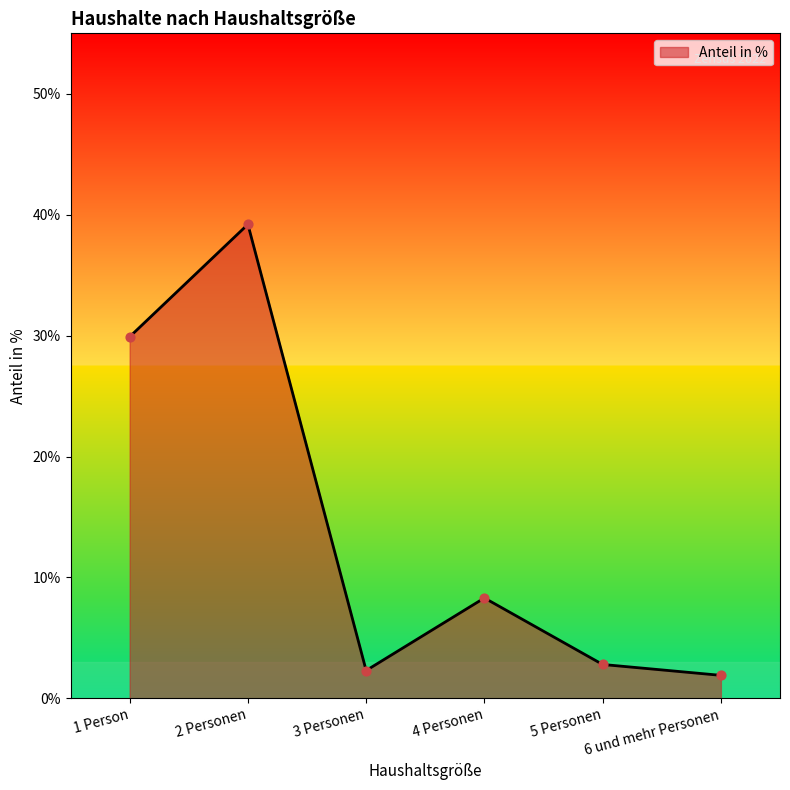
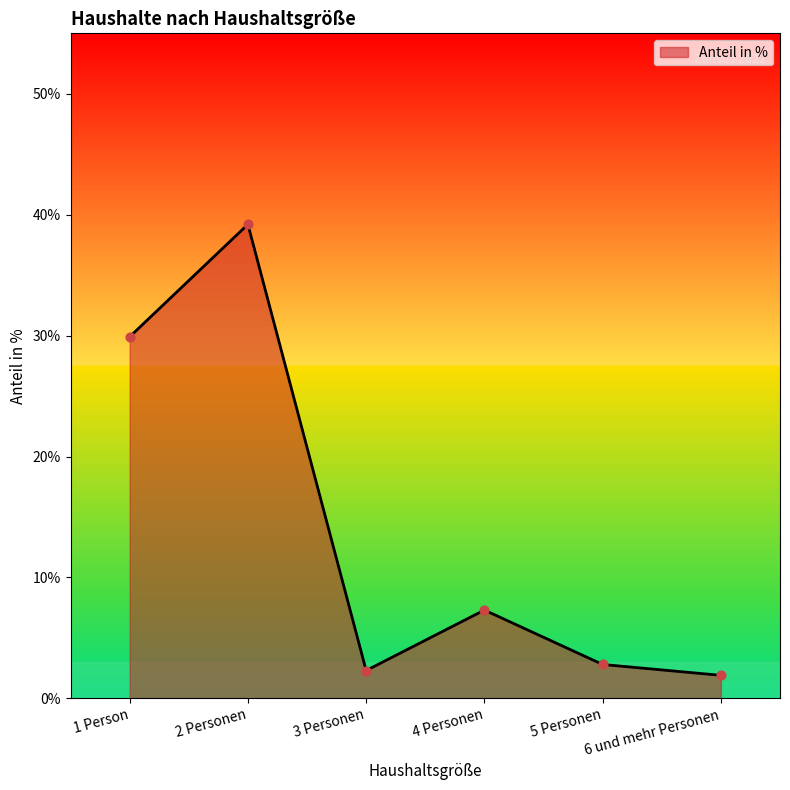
4 Personen: 8.3% -> 7.3%
